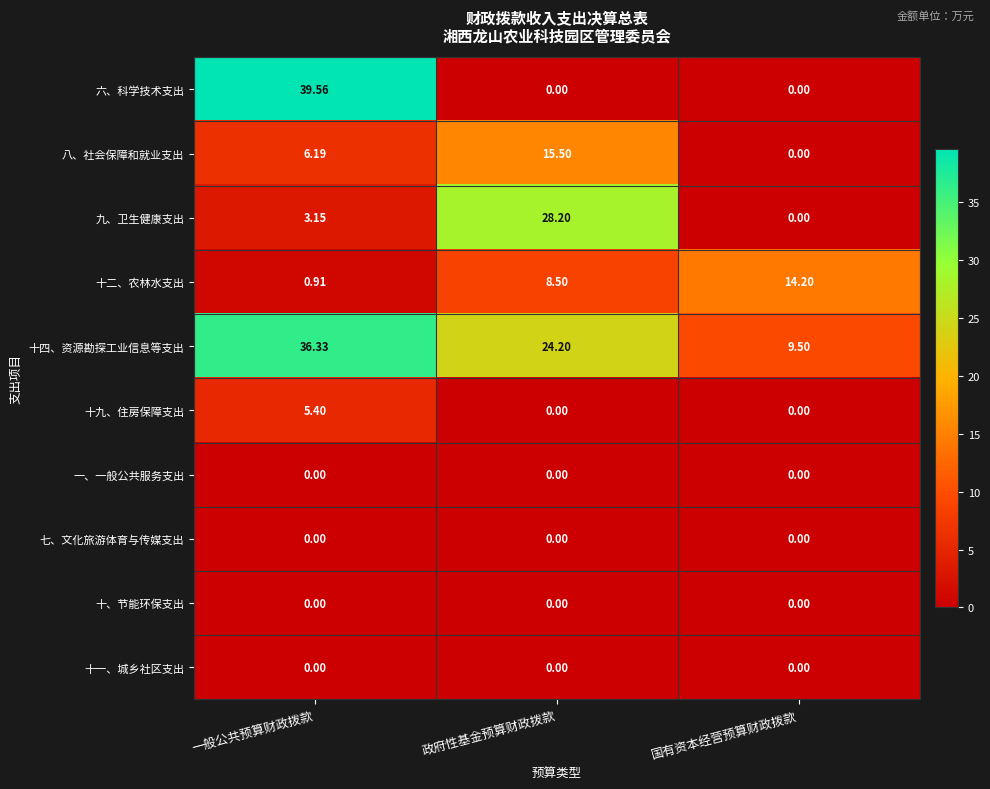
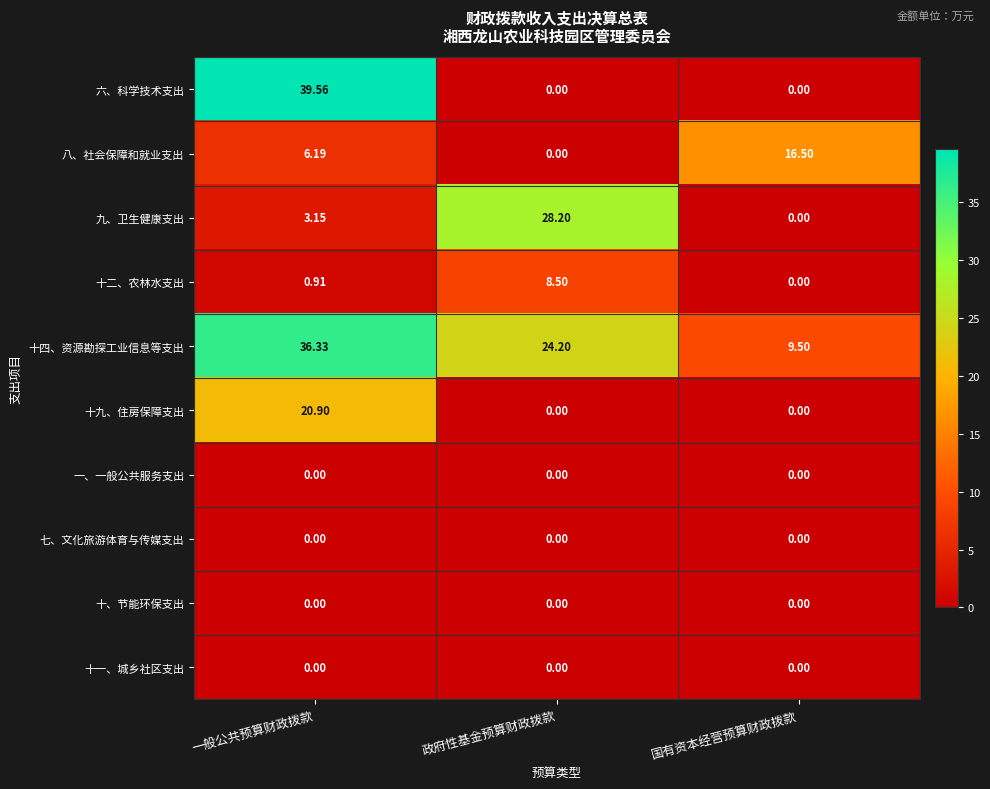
八、社会保障和就业支出, 政府性基金预算财政拨款: 15.50 -> 0.00
八、社会保障和就业支出, 国有资本经营预算财政拨款: 0.00 -> 16.50
十二、农林水支出, 国有资本经营预算财政拨款: 14.20 -> 0.00
十九、住房保障支出, 一般公共预算财政拨款: 5.40 -> 20.90
